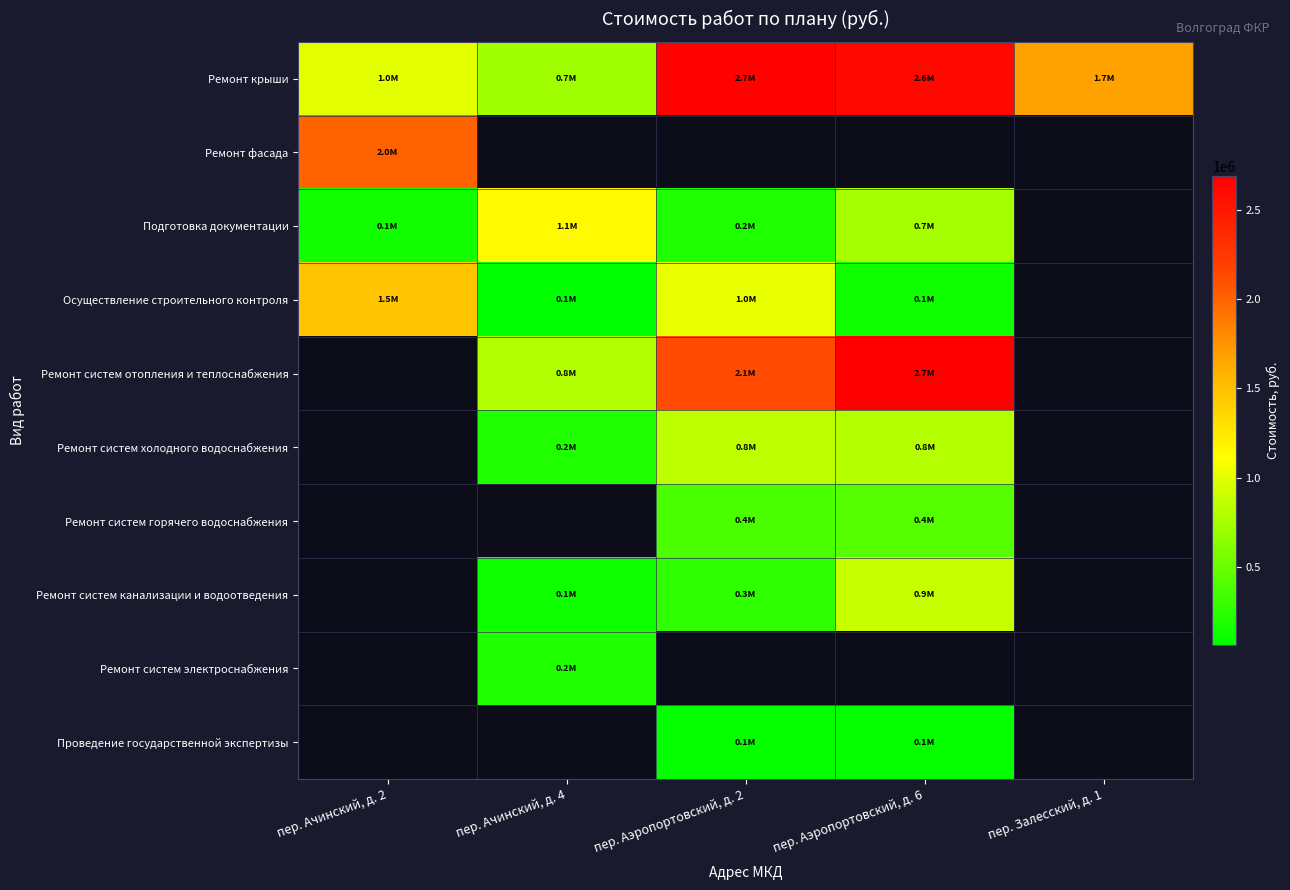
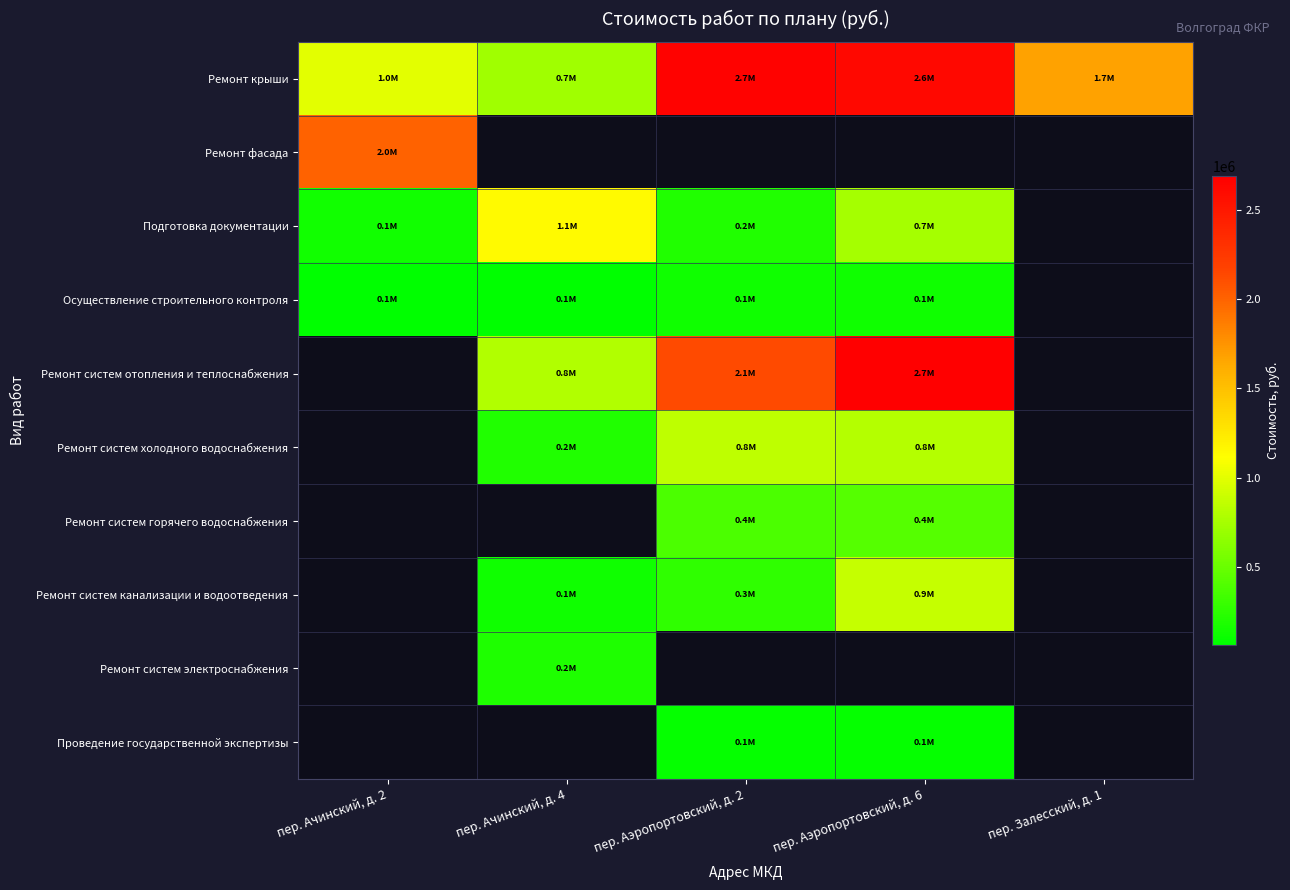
Осуществление строительного контроля, пер. Ачинский, д. 2: 1.5M -> 0.1M
Осуществление строительного контроля, пер. Аэропортовский, д. 2: 1.0M -> 0.1M
